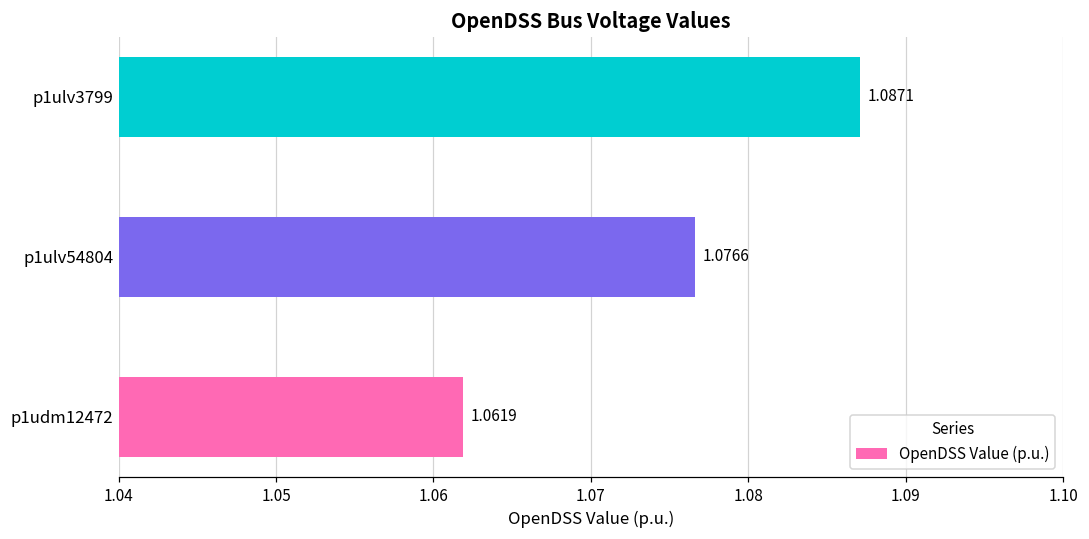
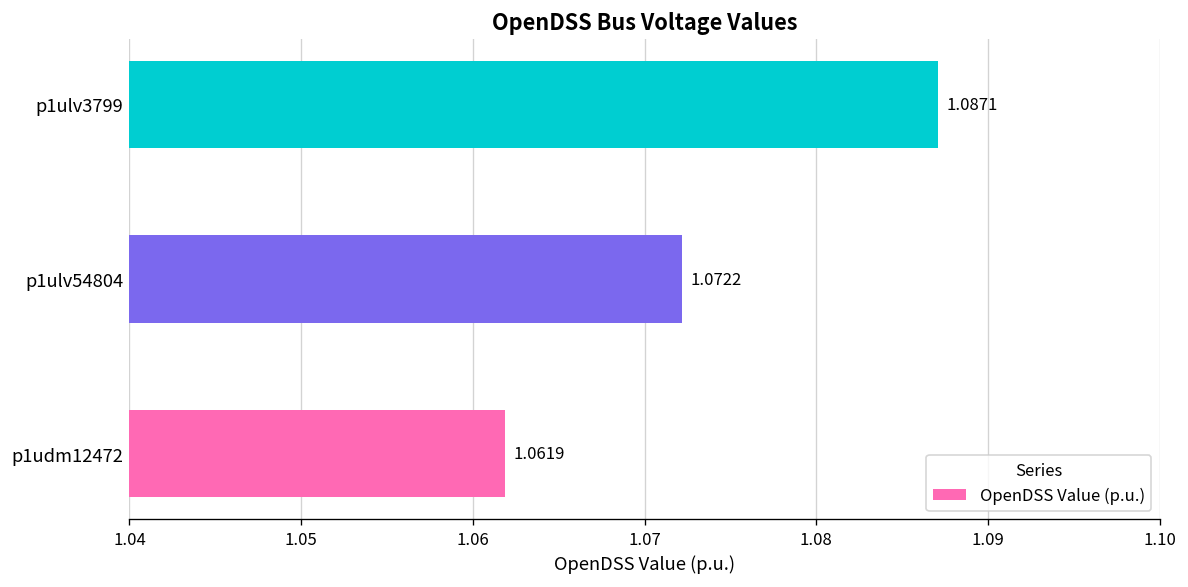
p1ulv54804: 1.0766 -> 1.0722
